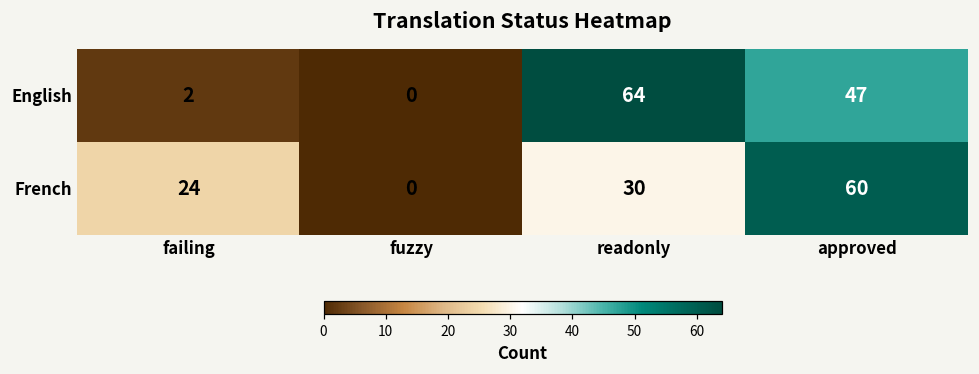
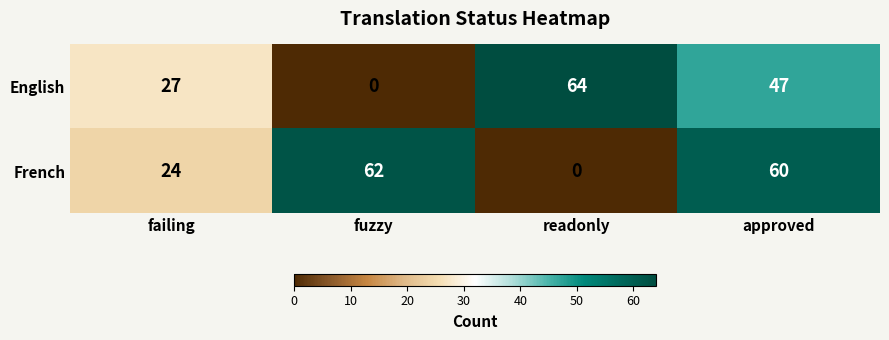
English, failing: 2 -> 27
French, fuzzy: 0 -> 62
French, readonly: 30 -> 0
